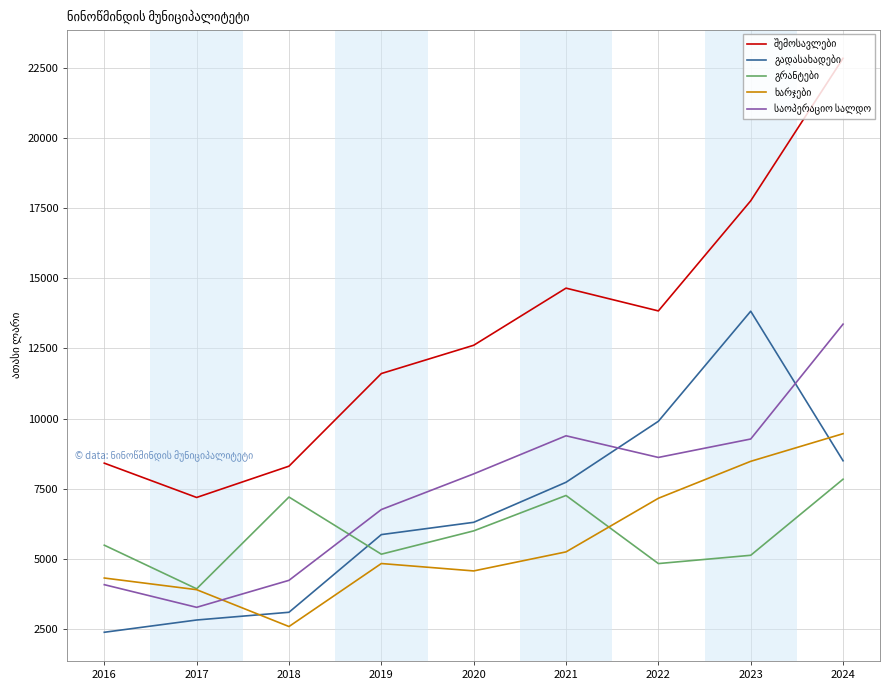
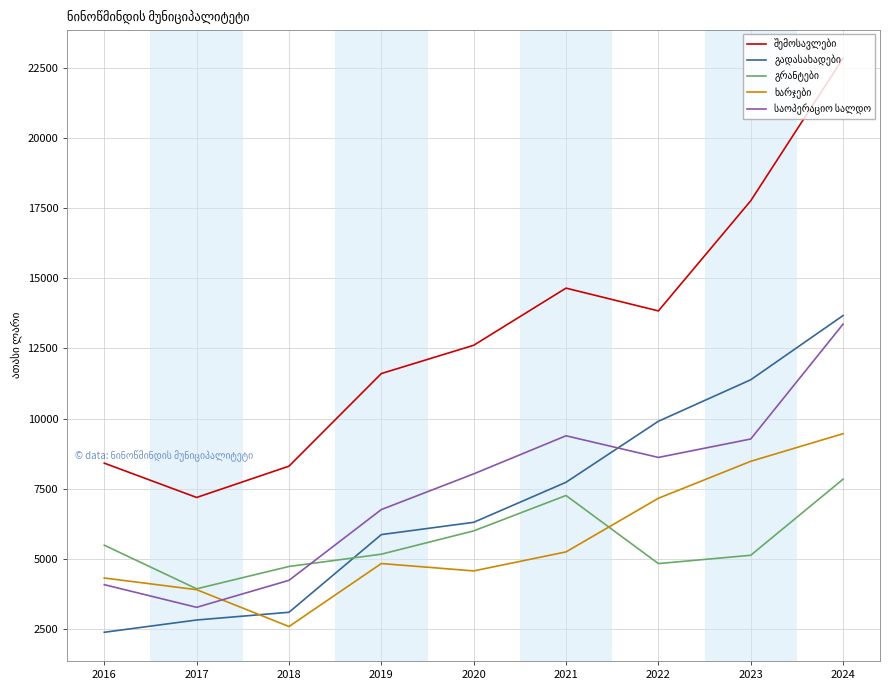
გრანტები, 2018: 7200 -> 4700
გადასახადები, 2023: 13800 -> 11400
გადასახადები, 2024: 8500 -> 13700
